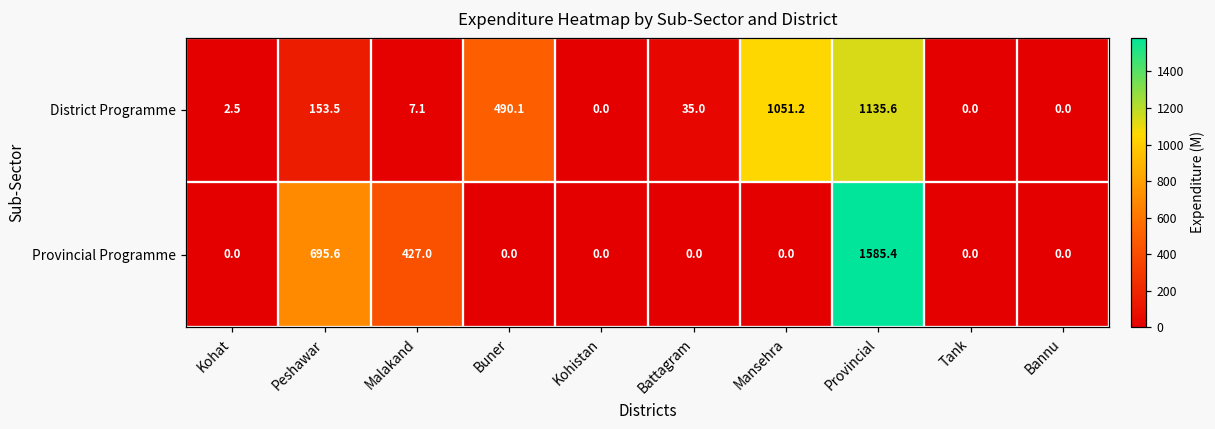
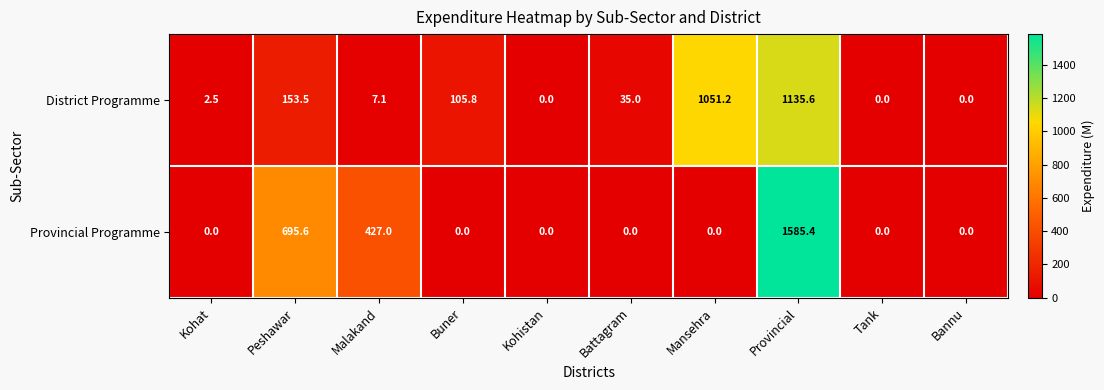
District Programme, Buner: 490.1 -> 105.8
